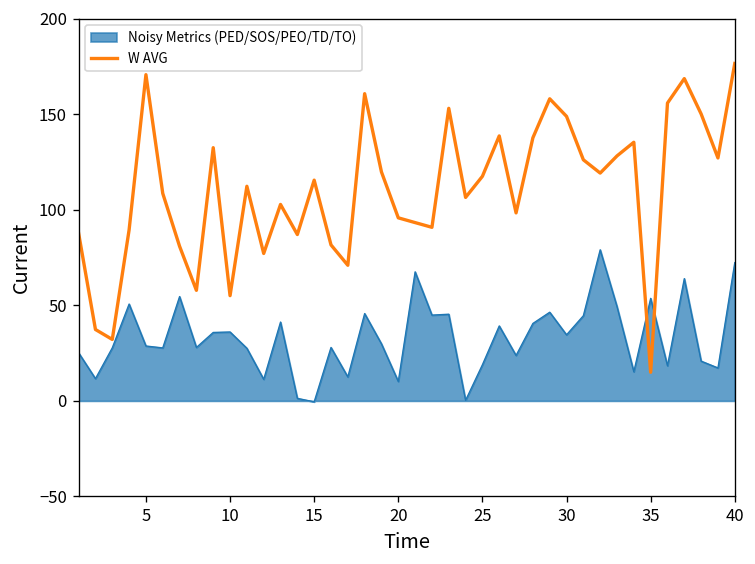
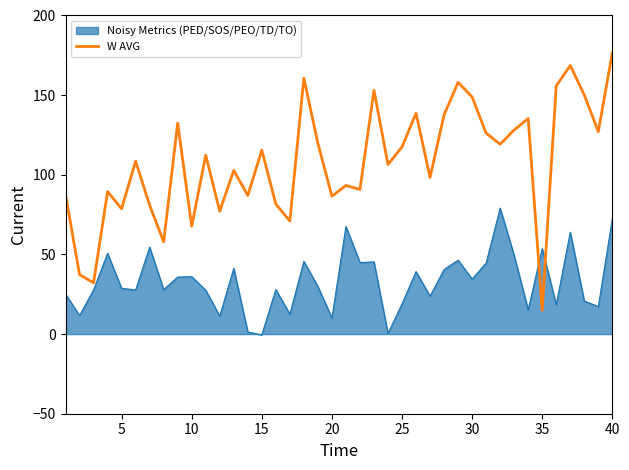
W AVG, 5: 171 -> 79
W AVG, 10: 55 -> 68
W AVG, 20: 96 -> 87
